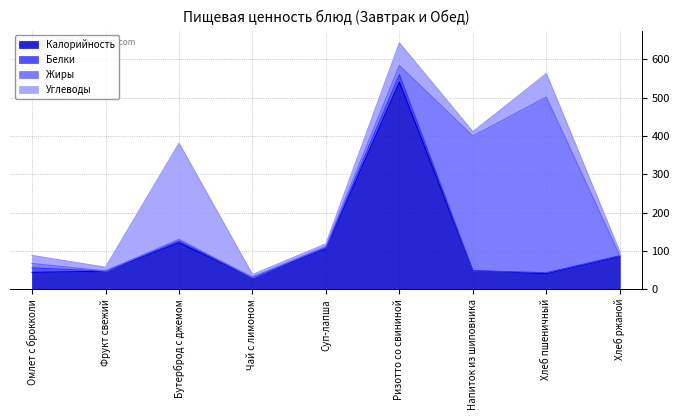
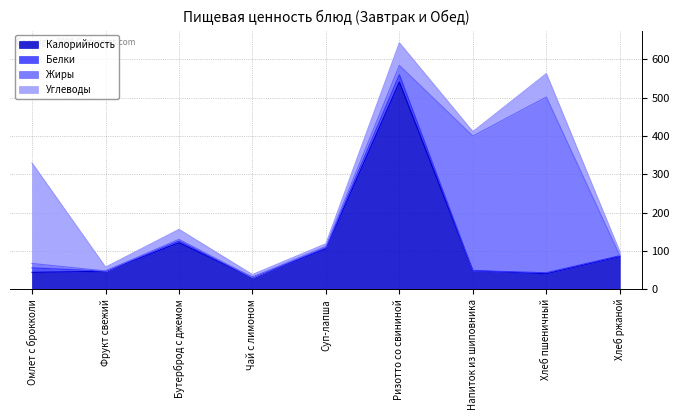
Углеводы, Омлет с брокколи: 20 -> 260
Углеводы, Бутерброд с джемом: 250 -> 30
